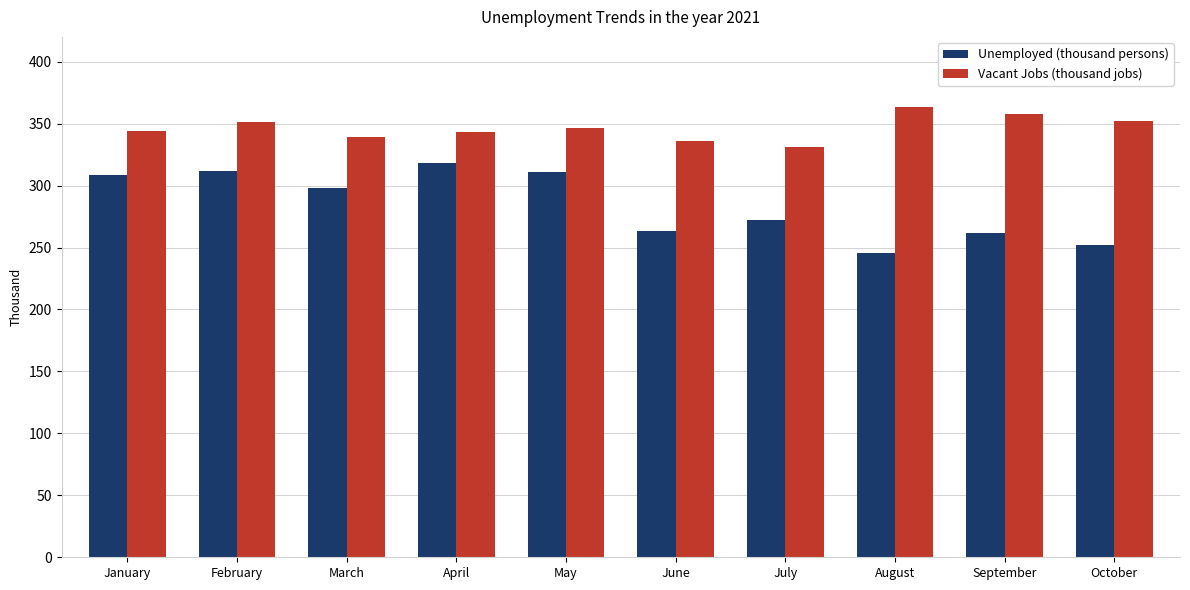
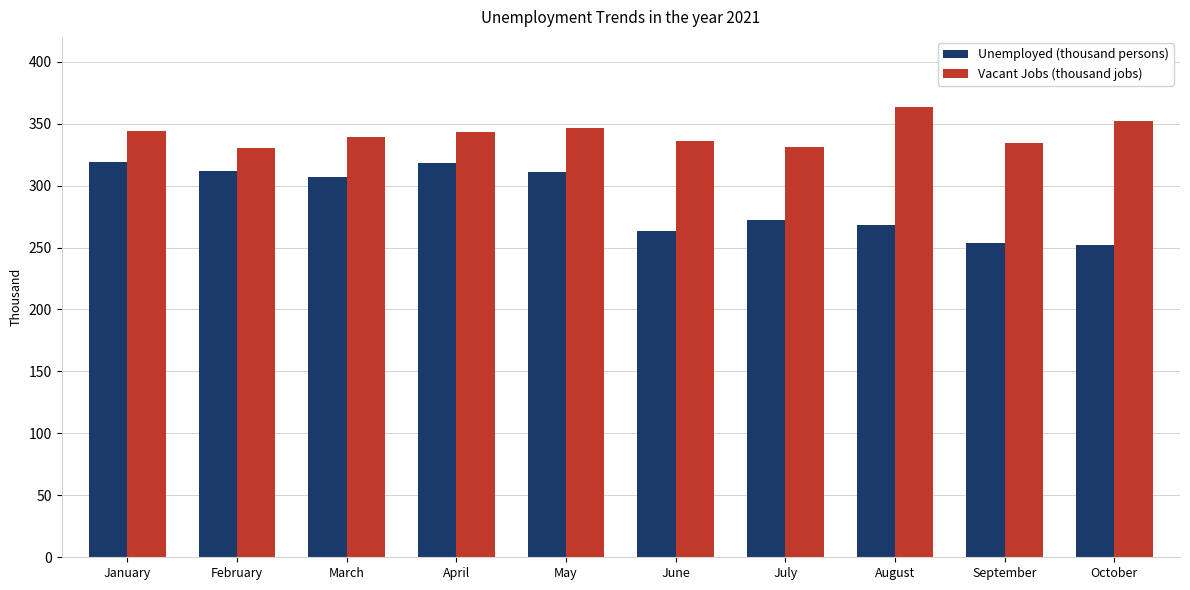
Unemployed (thousand persons), January: 309 -> 319
Vacant Jobs (thousand jobs), February: 351 -> 331
Unemployed (thousand persons), March: 298 -> 307
Unemployed (thousand persons), August: 245 -> 268
Unemployed (thousand persons), September: 262 -> 254
Vacant Jobs (thousand jobs), September: 358 -> 334
